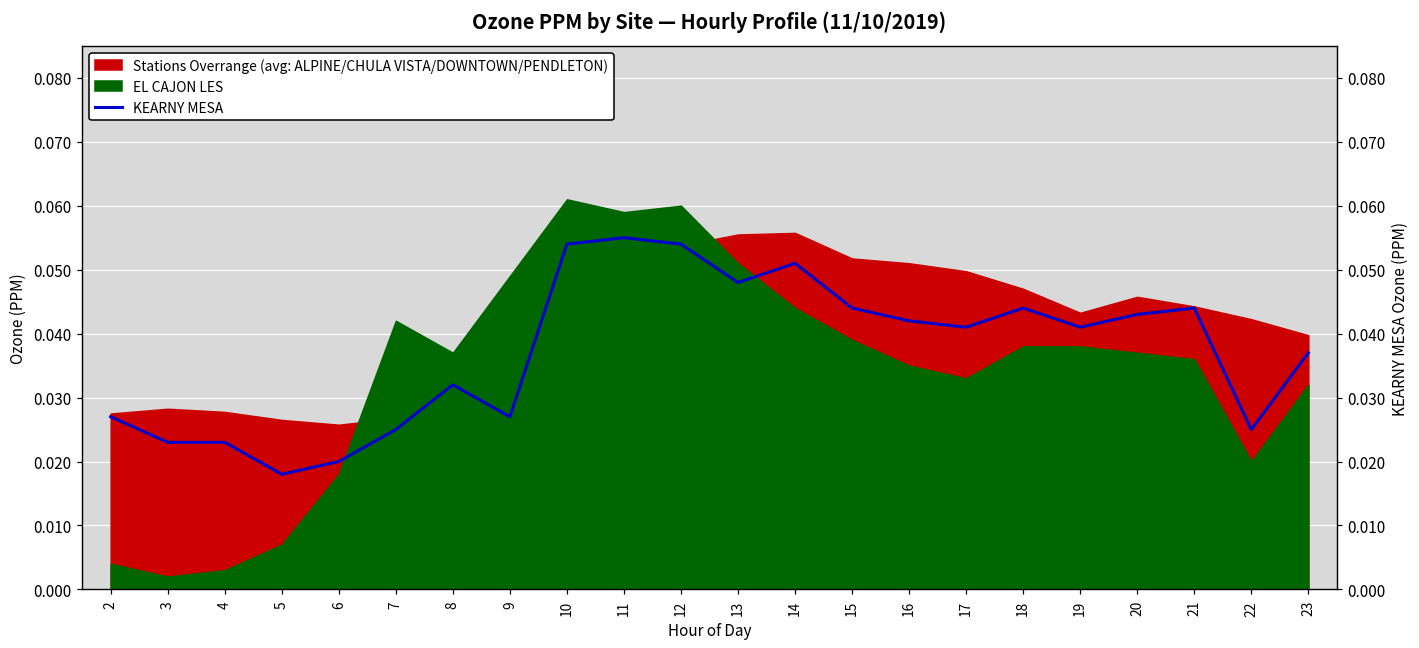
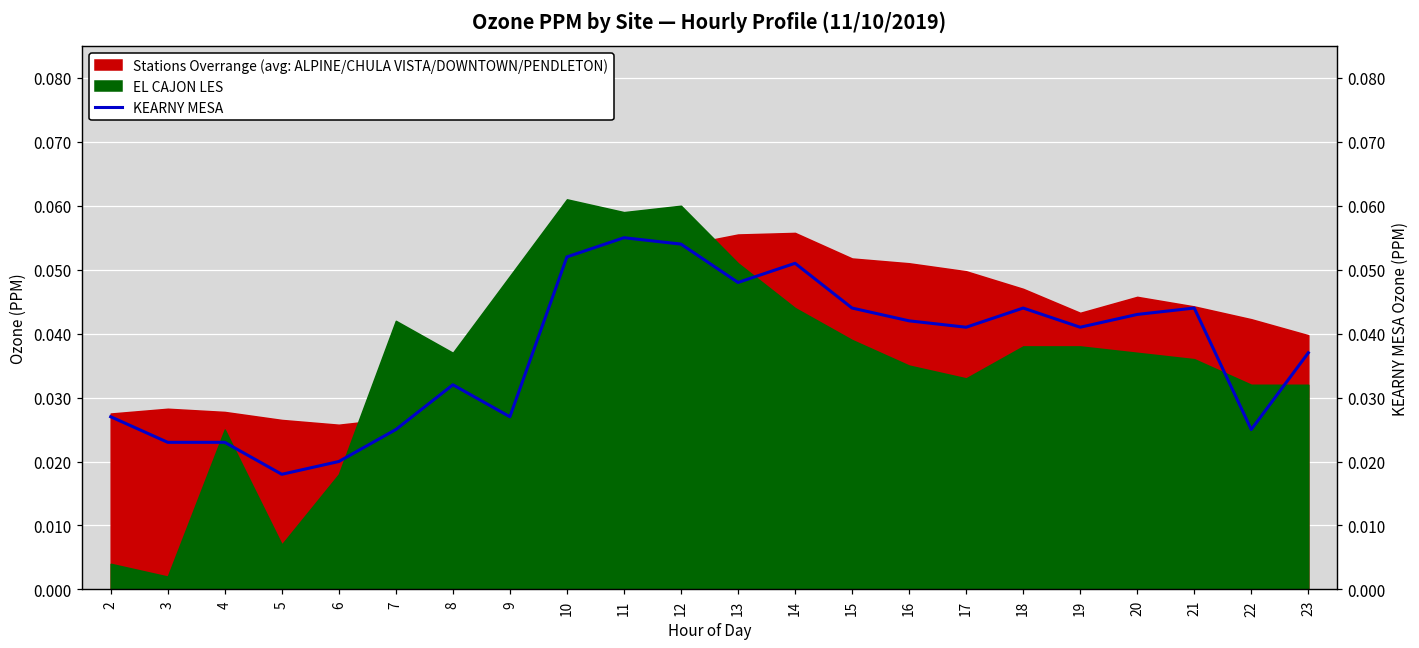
EL CAJON LES, 4: 0.003 -> 0.025
EL CAJON LES, 22: 0.020 -> 0.032
KEARNY MESA, 10: 0.054 -> 0.052
